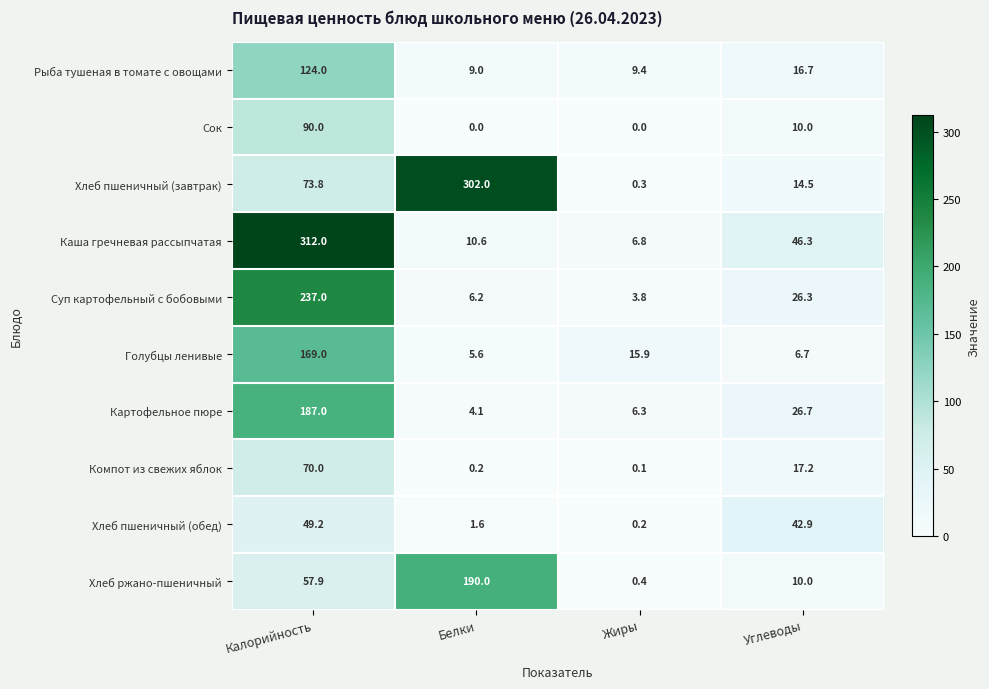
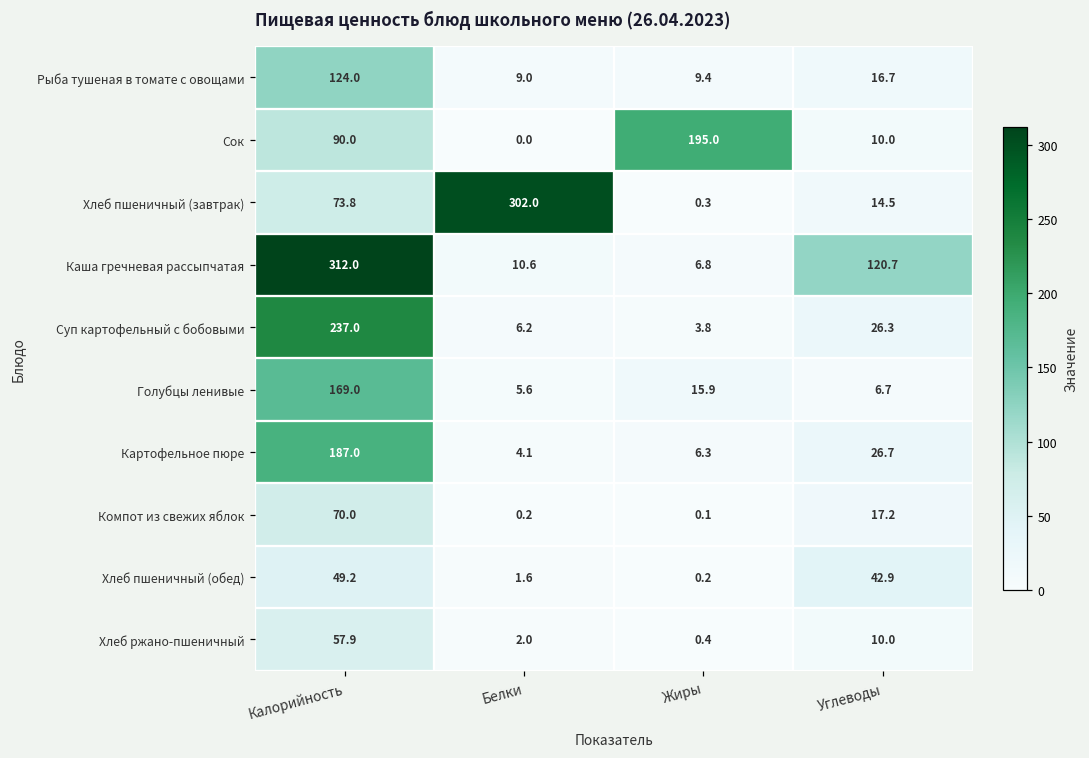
Сок, Жиры: 0.0 -> 195.0
Каша гречневая рассыпчатая, Углеводы: 46.3 -> 120.7
Хлеб ржано-пшеничный, Белки: 190.0 -> 2.0
